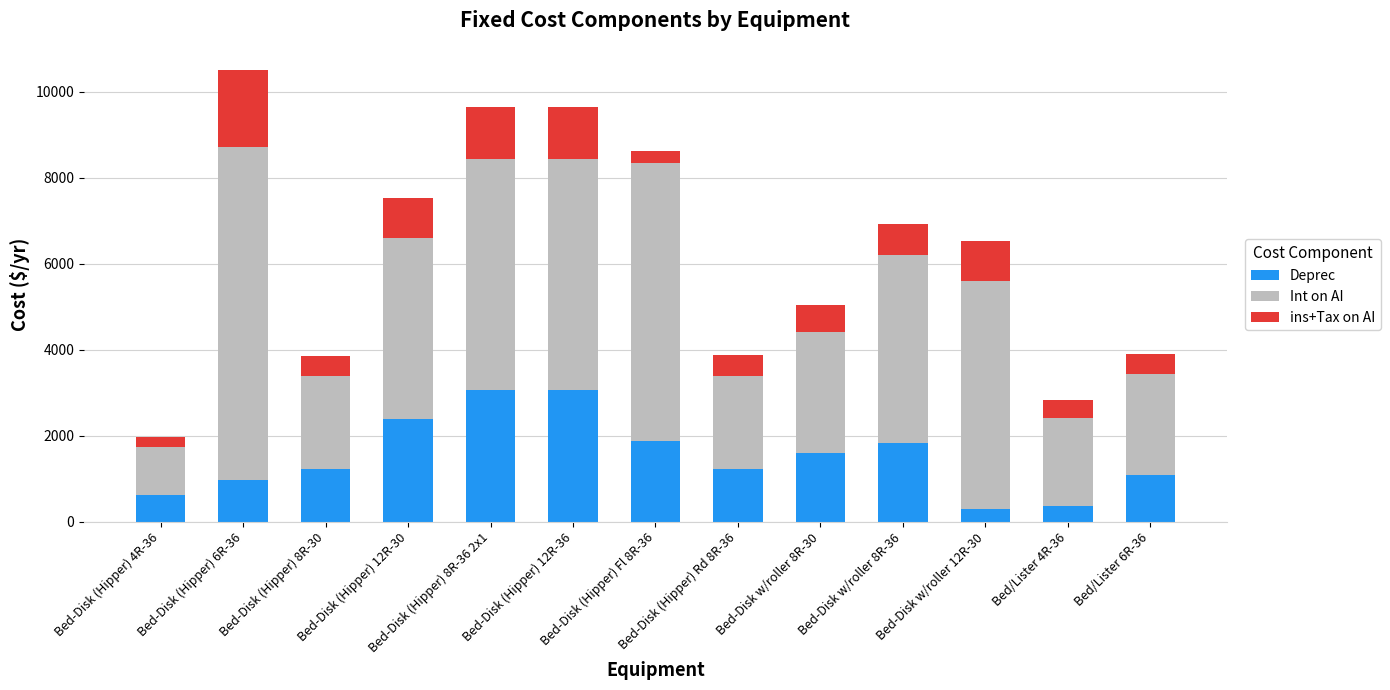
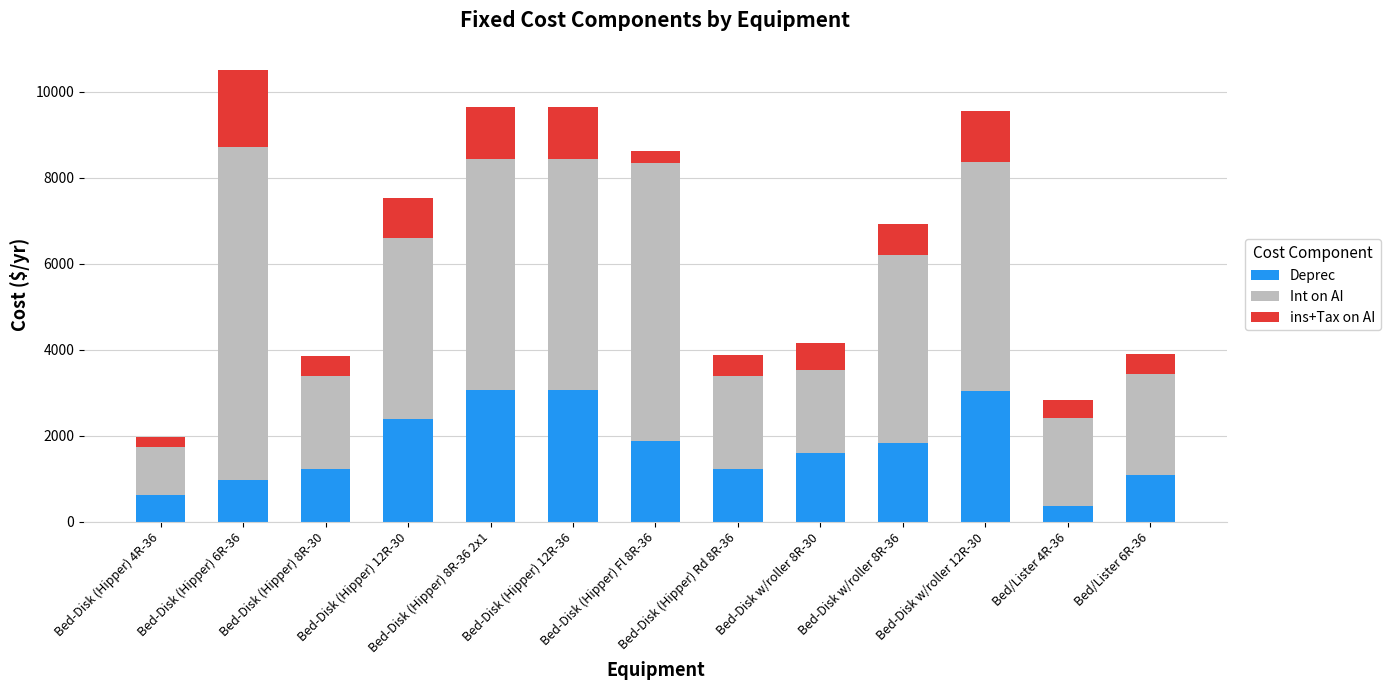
Int on AI, Bed-Disk w/roller 8R-30: 2800 -> 1900
Deprec, Bed-Disk w/roller 12R-30: 300 -> 3000
ins+Tax on AI, Bed-Disk w/roller 12R-30: 900 -> 1200
